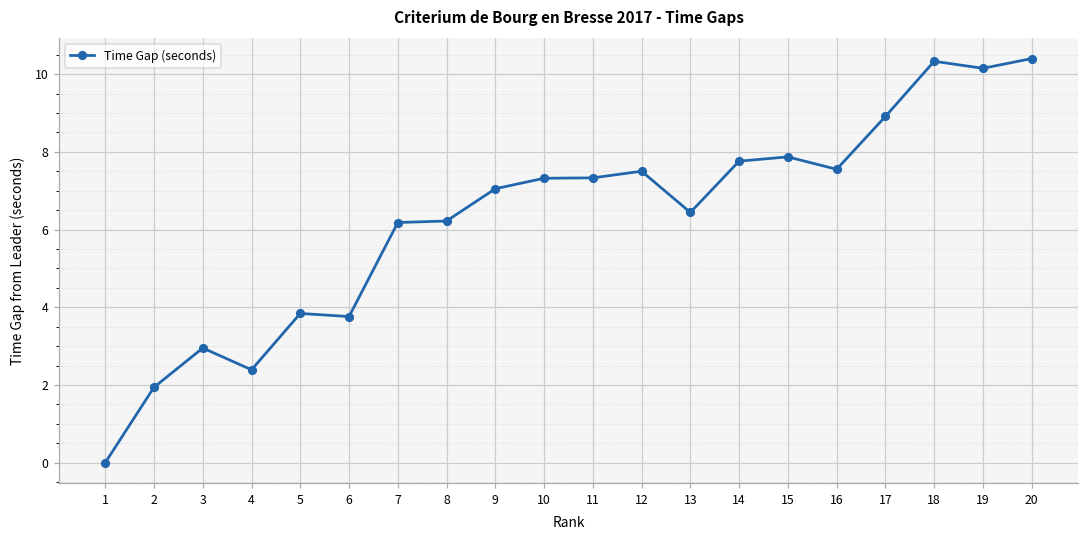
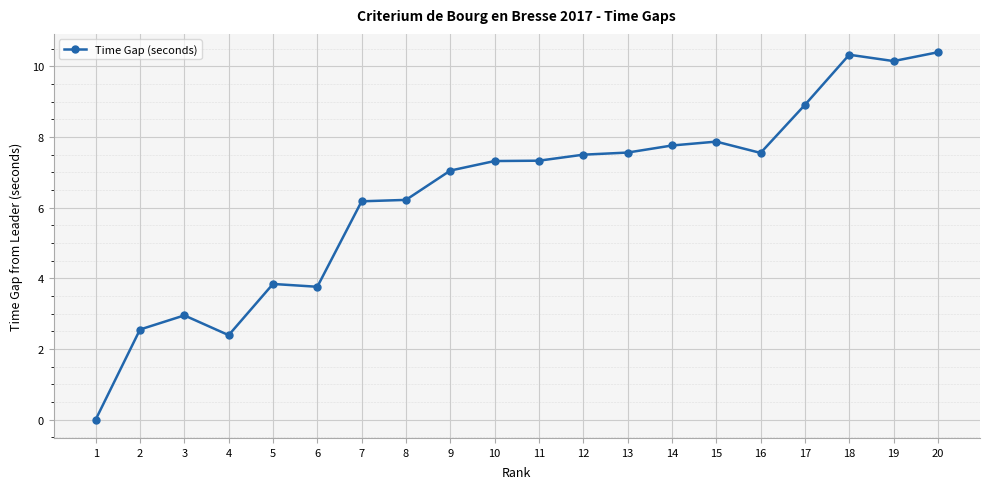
2: 1.9 -> 2.6
13: 6.4 -> 7.6
